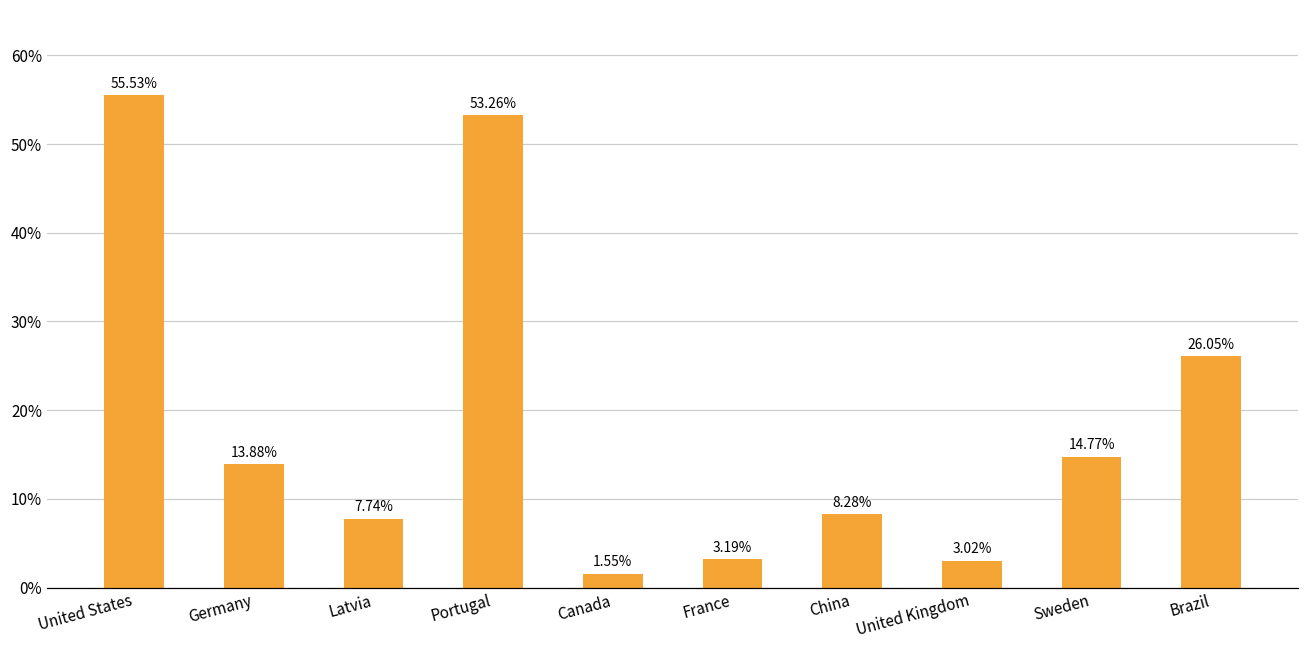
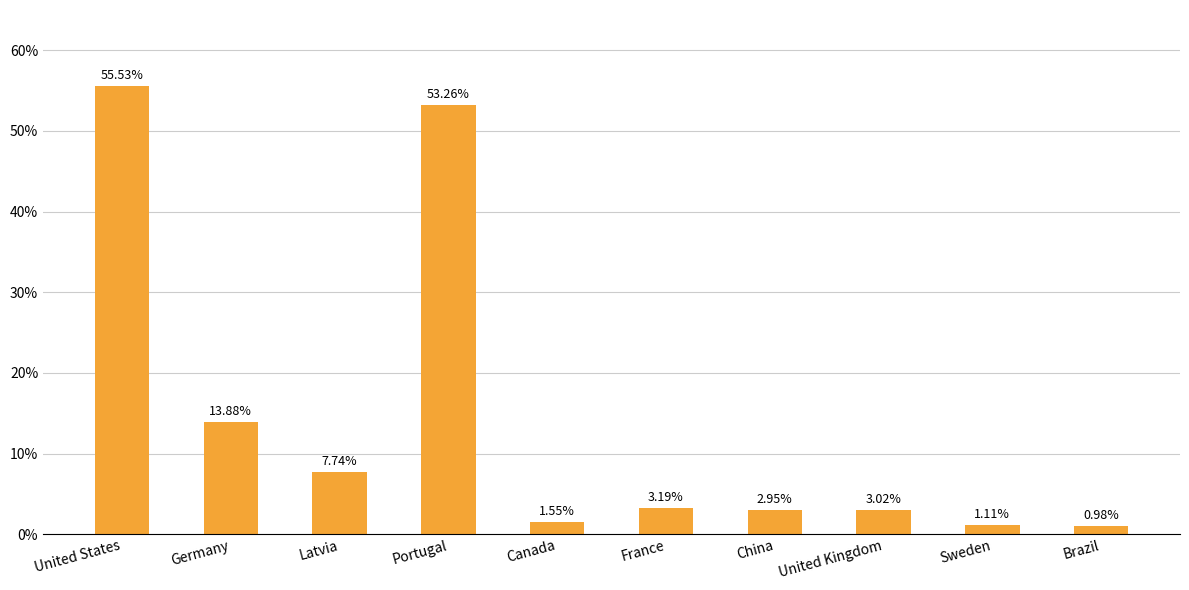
China: 8.28% -> 2.95%
Sweden: 14.77% -> 1.11%
Brazil: 26.05% -> 0.98%
